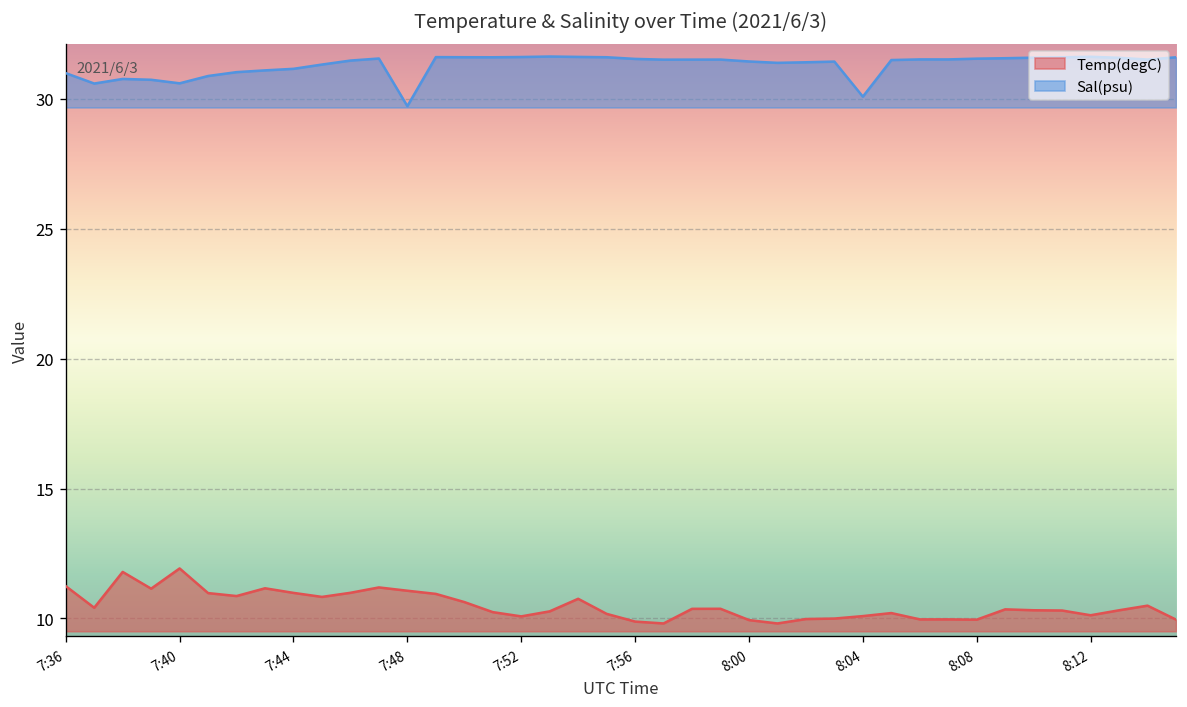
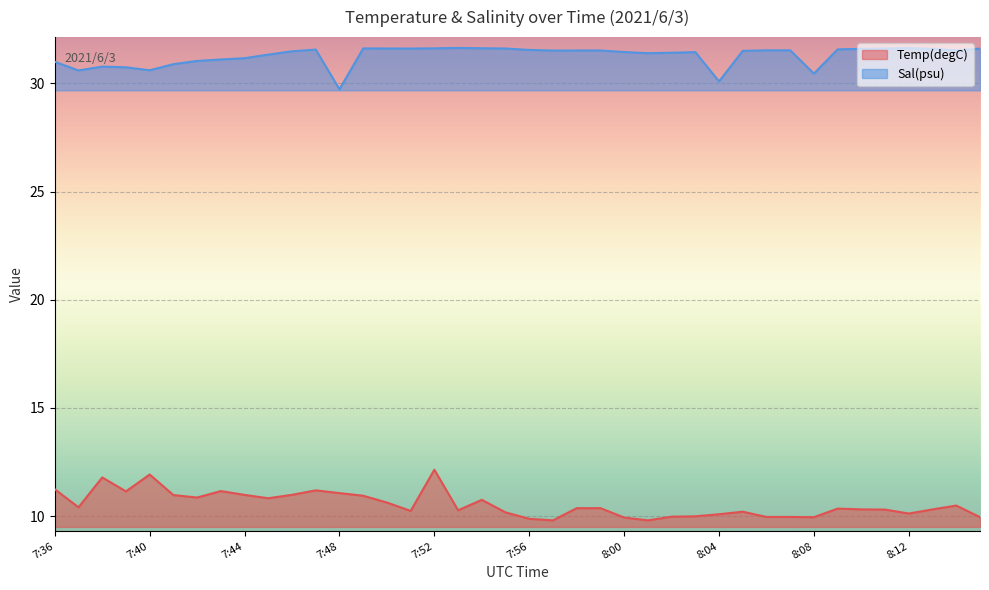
Temp(degC), 7:52: 10.1 -> 12.1
Sal(psu), 8:08: 31.6 -> 30.4
